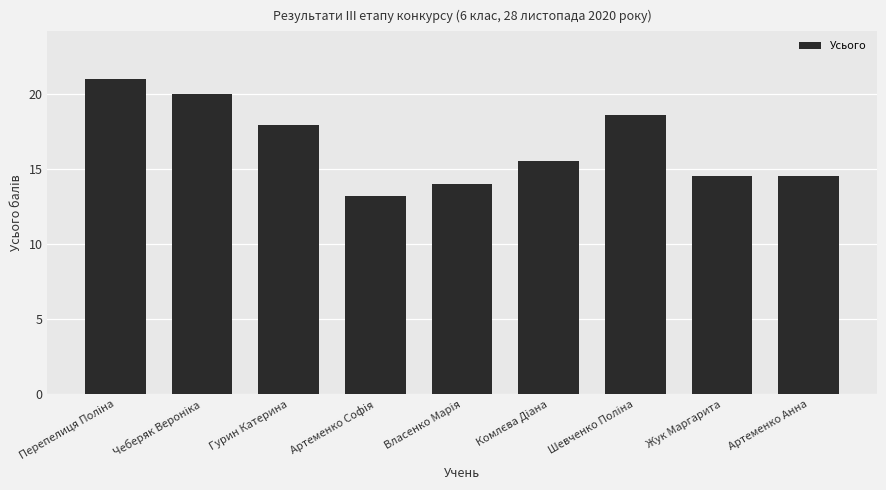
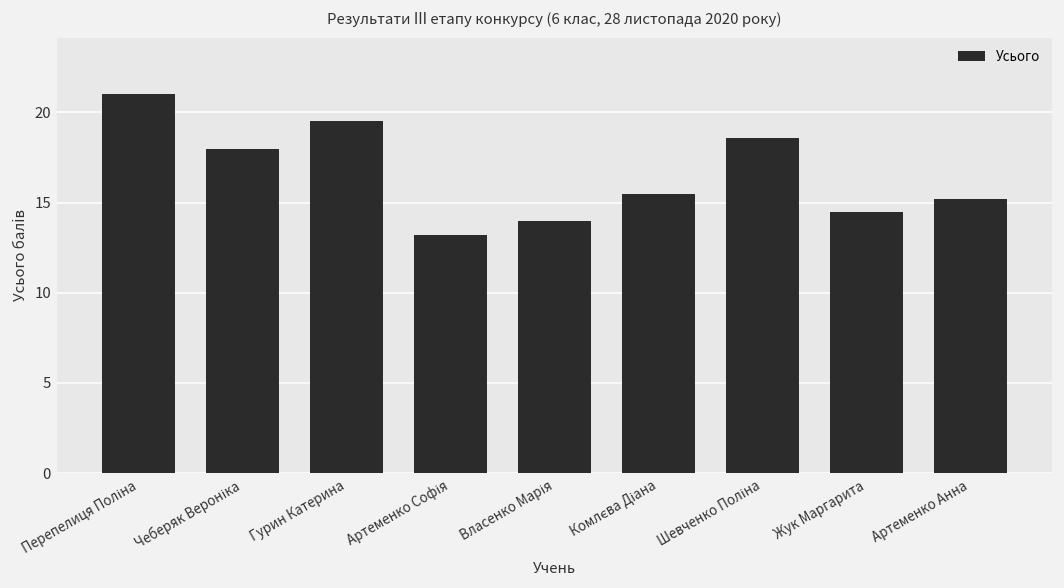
Чеберяк Вероніка: 20 -> 18
Гурин Катерина: 17.9 -> 19.5
Артеменко Анна: 14.5 -> 15.2
